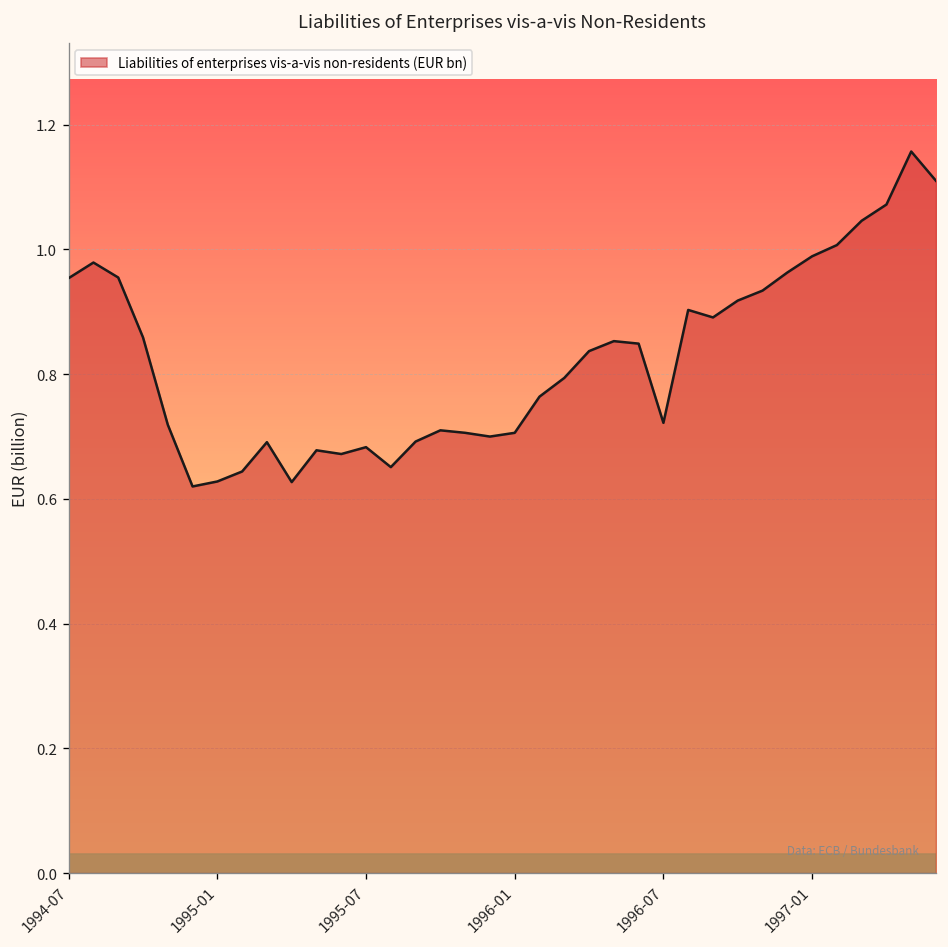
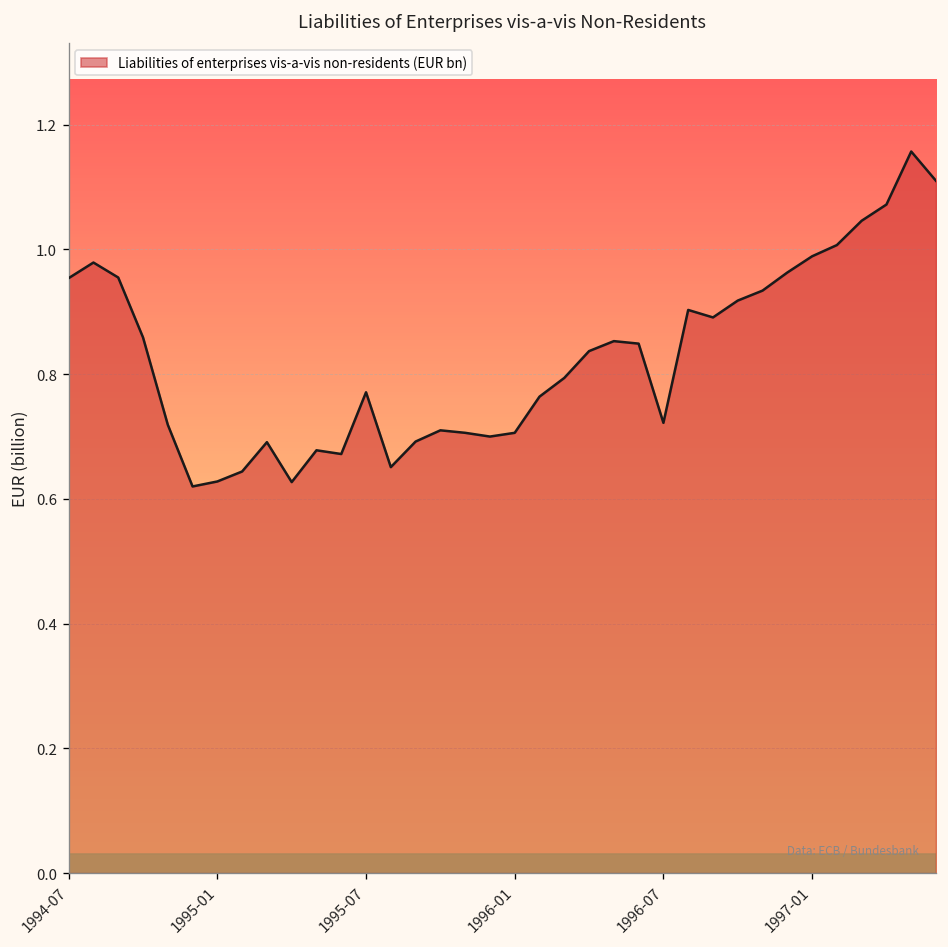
1995-07: 0.68 -> 0.77
